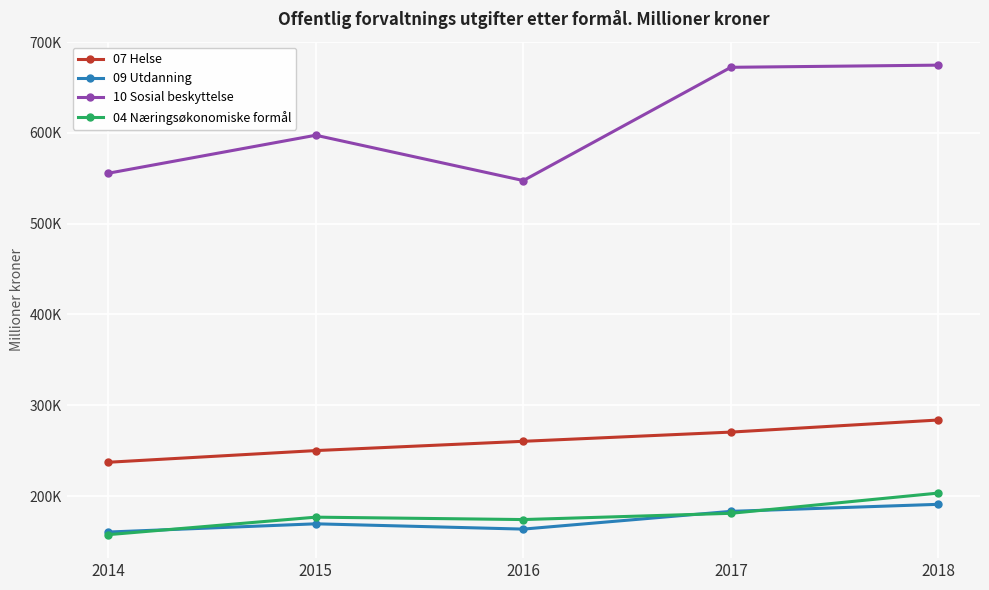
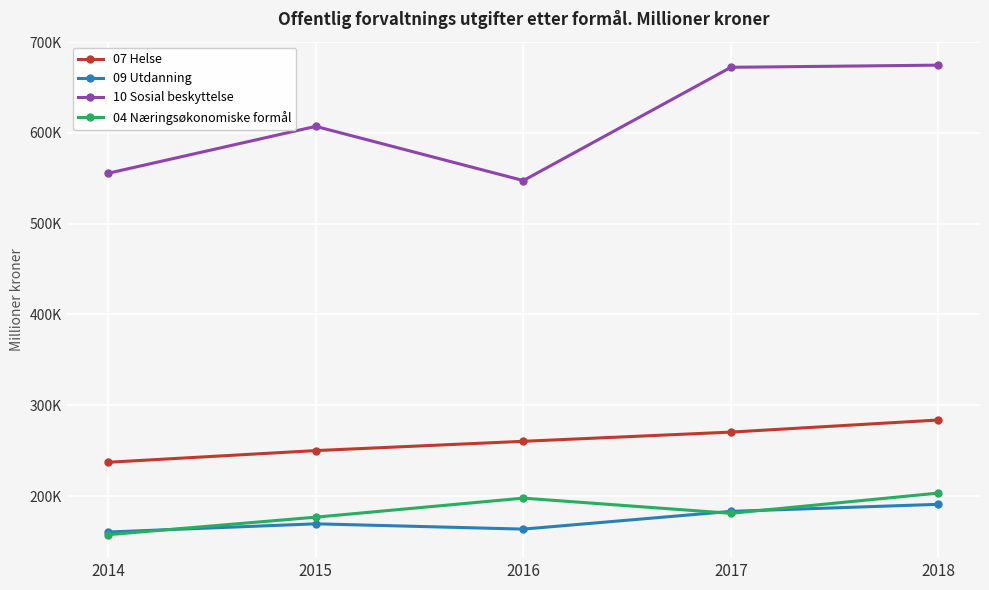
10 Sosial beskyttelse, 2015: 600000 -> 610000
04 Næringsøkonomiske formål, 2016: 170000 -> 200000
